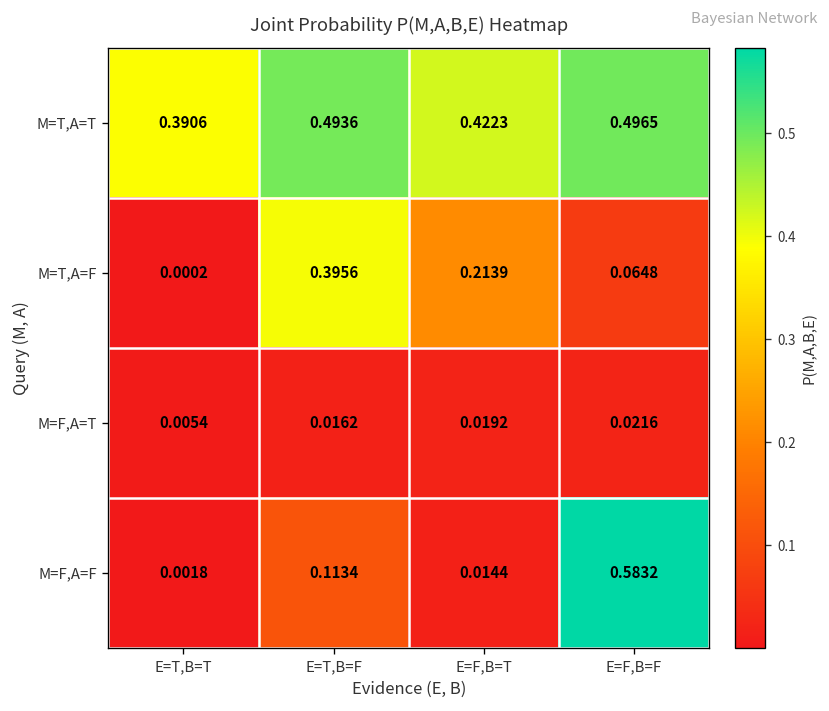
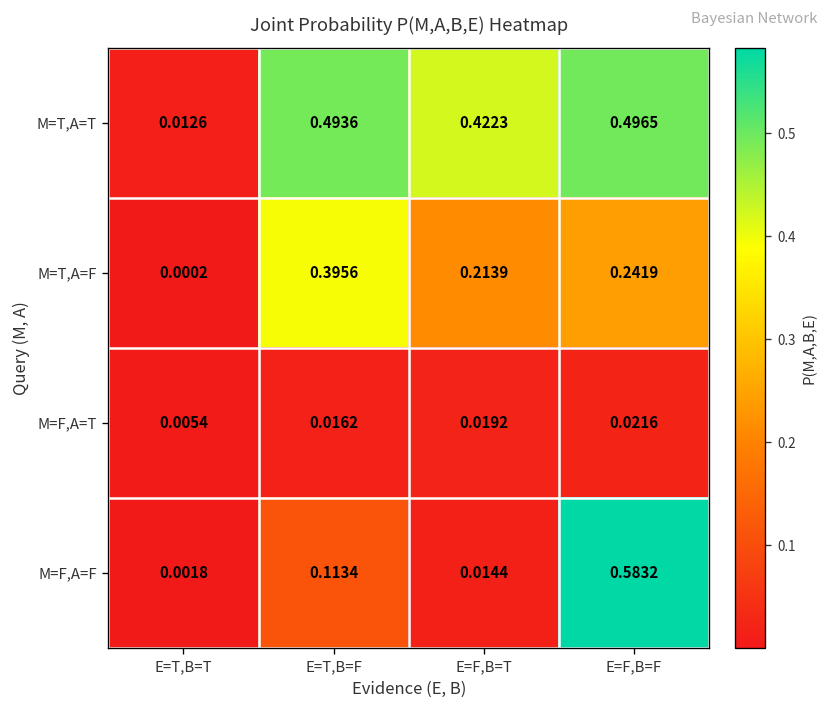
M=T,A=T, E=T,B=T: 0.3906 -> 0.0126
M=T,A=F, E=F,B=F: 0.0648 -> 0.2419
